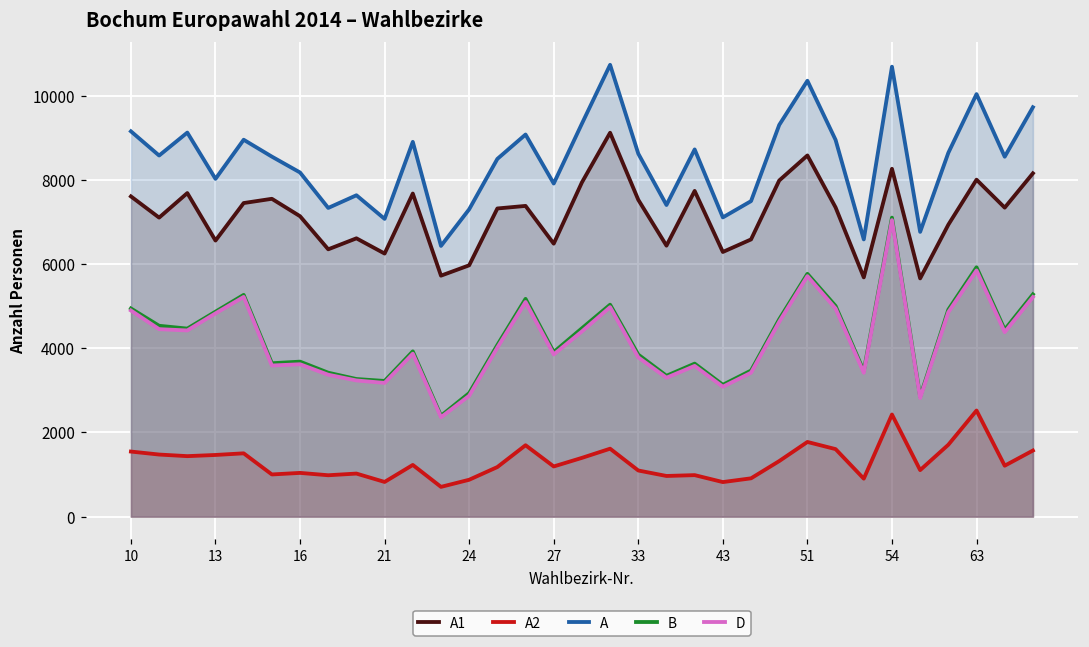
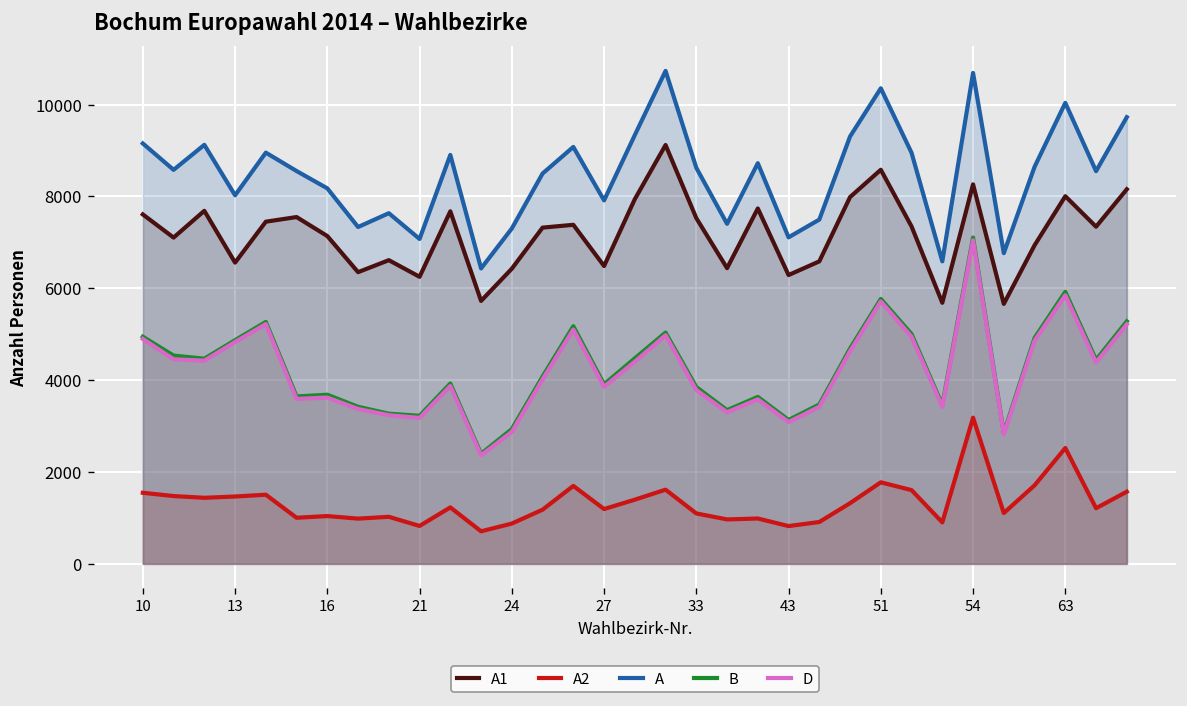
A1, 24: 6000 -> 6400
A2, 54: 2400 -> 3200
